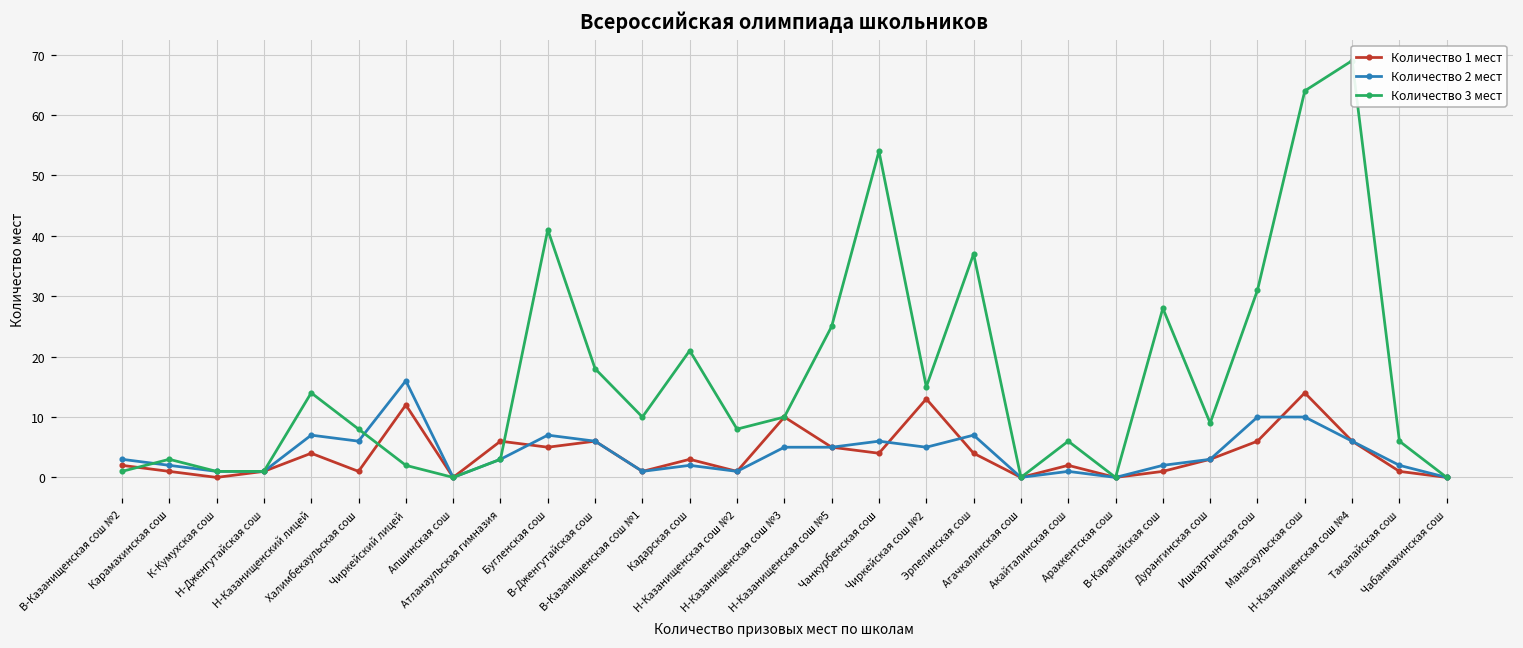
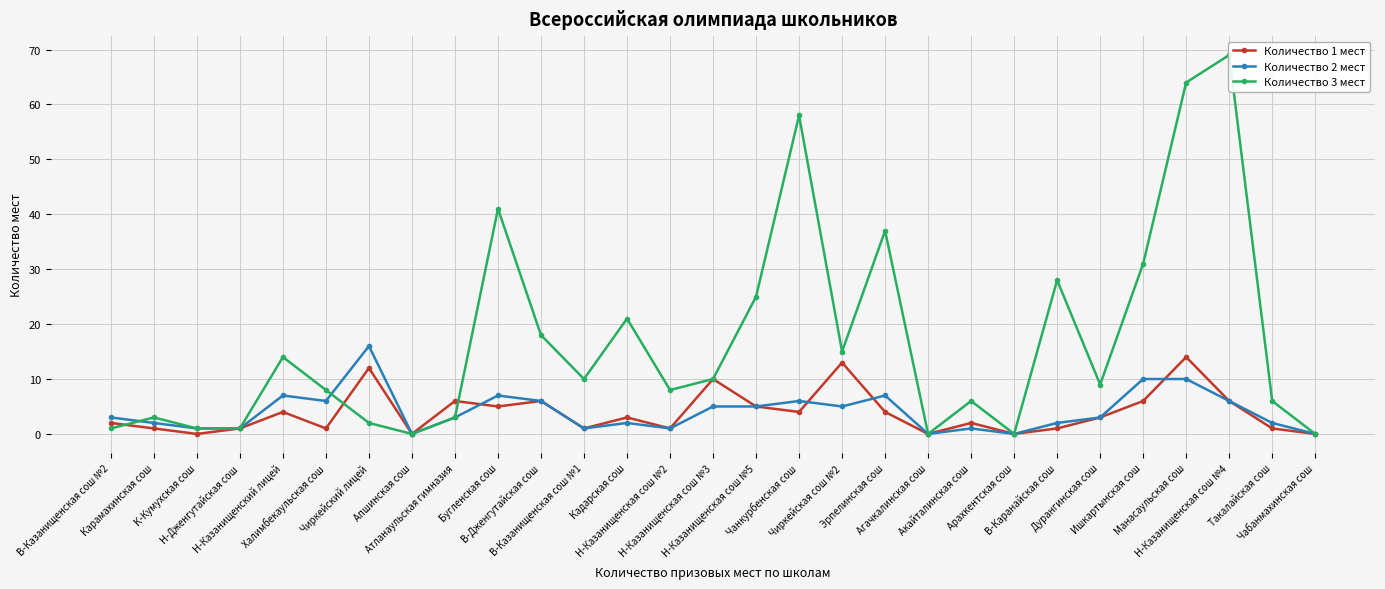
Количество 3 мест, Чанкурбенская сош: 54 -> 58
